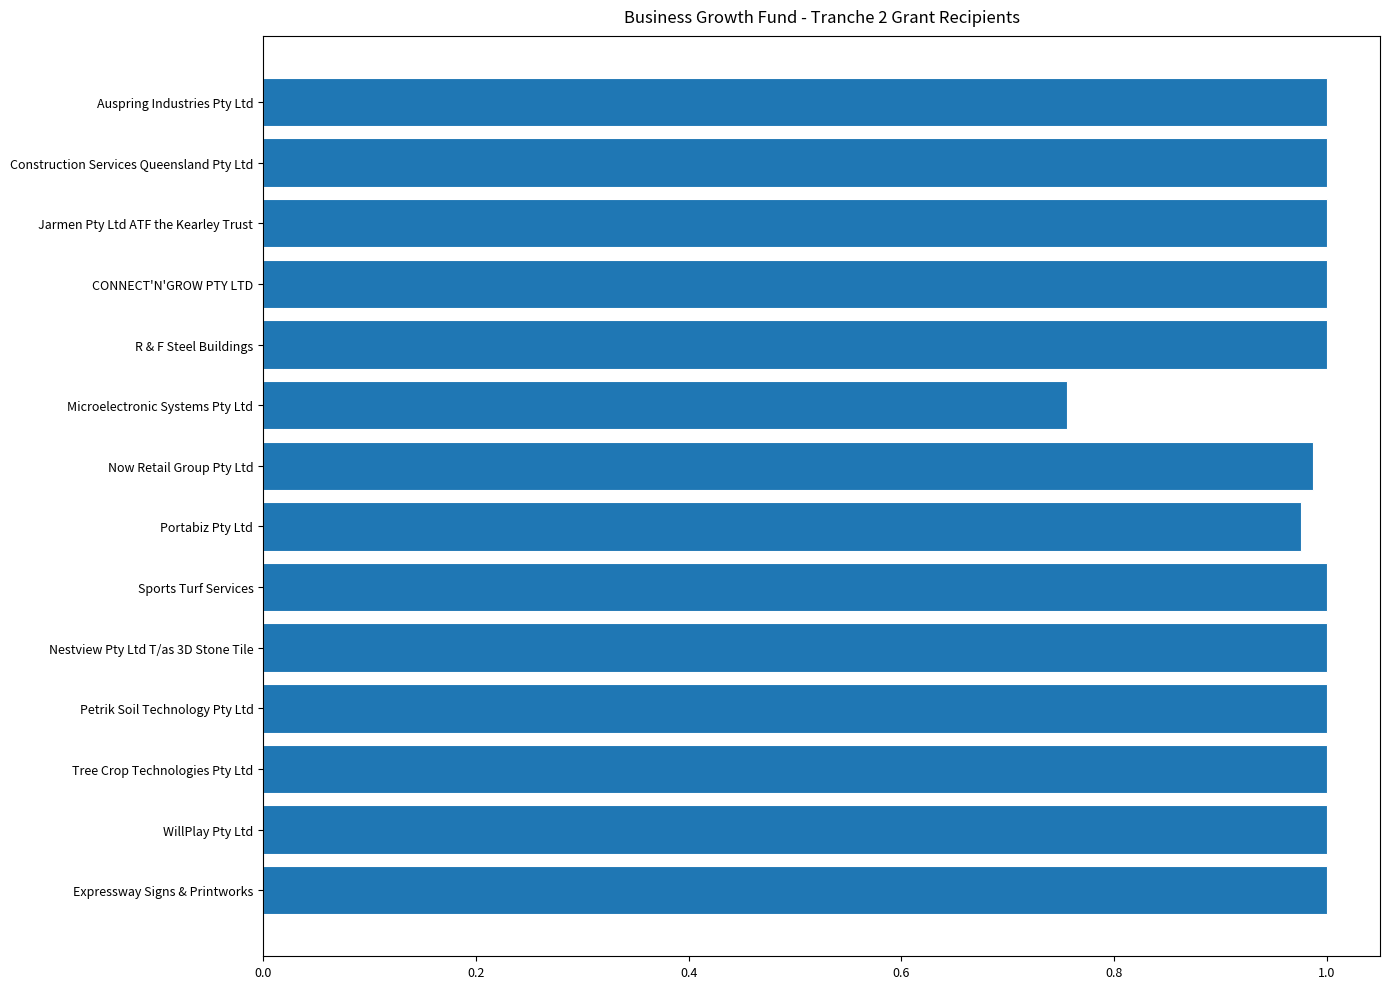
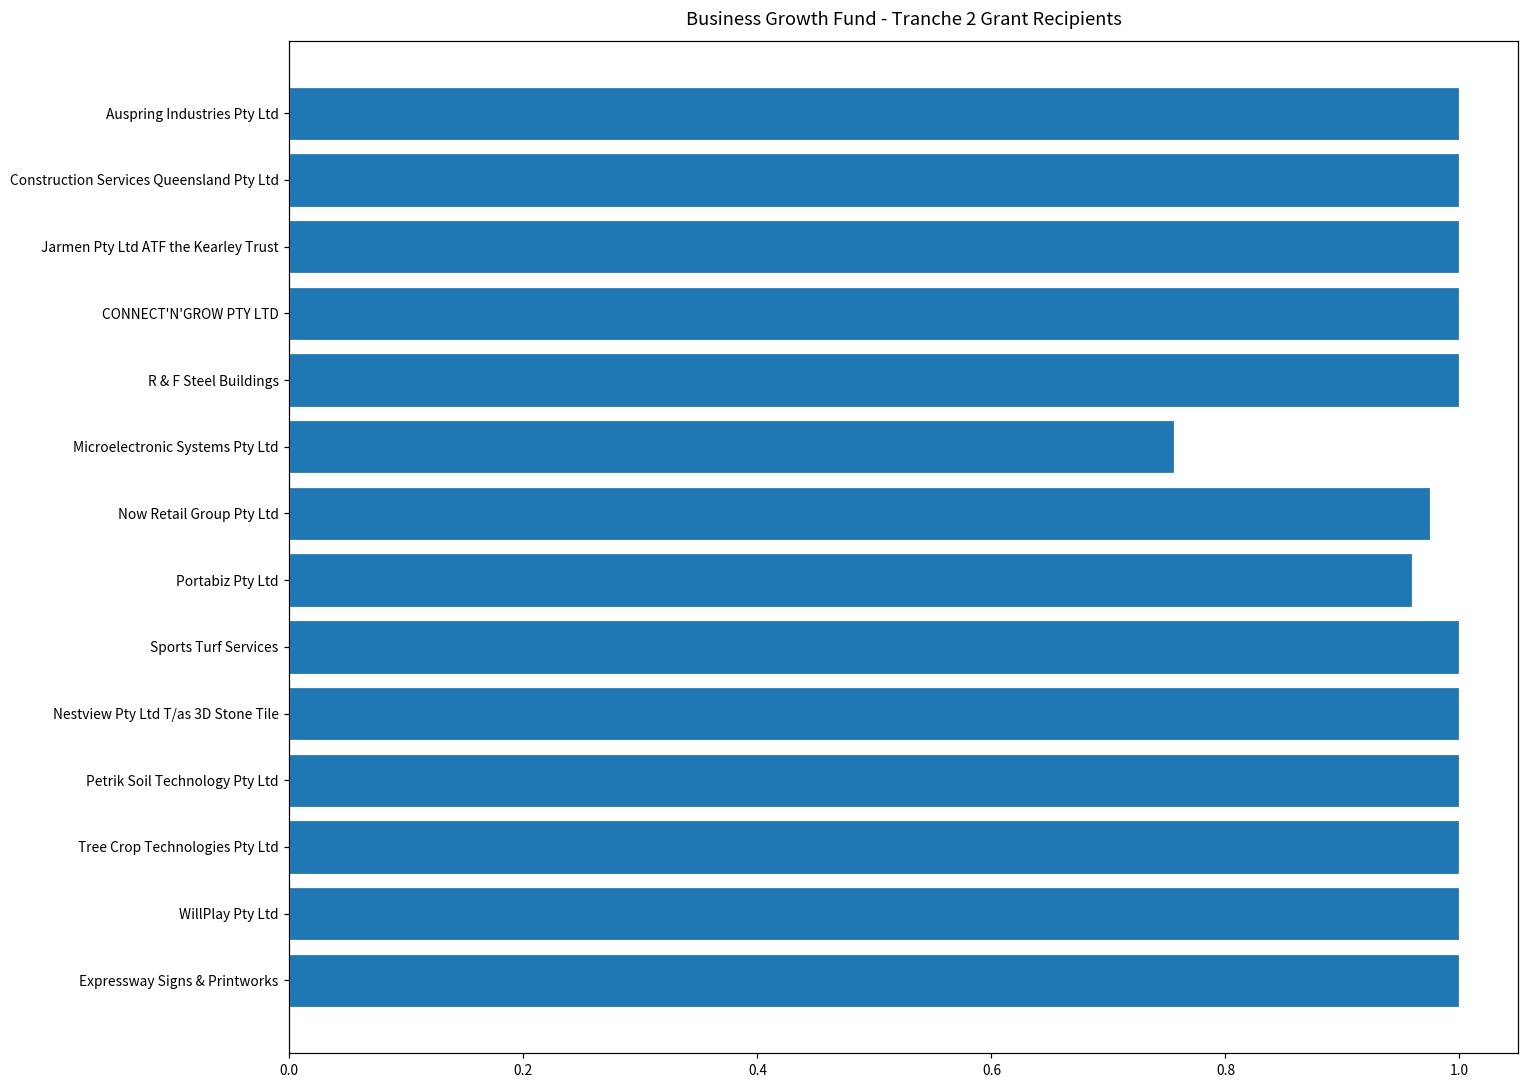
Now Retail Group Pty Ltd: 0.987 -> 0.975
Portabiz Pty Ltd: 0.976 -> 0.959
